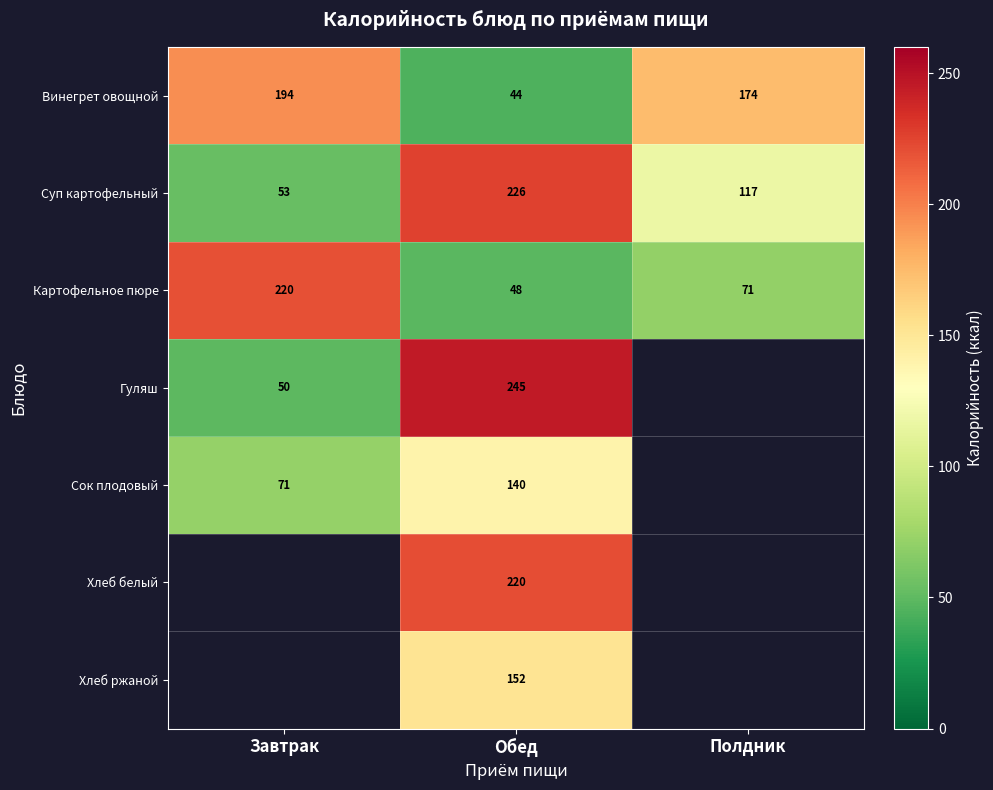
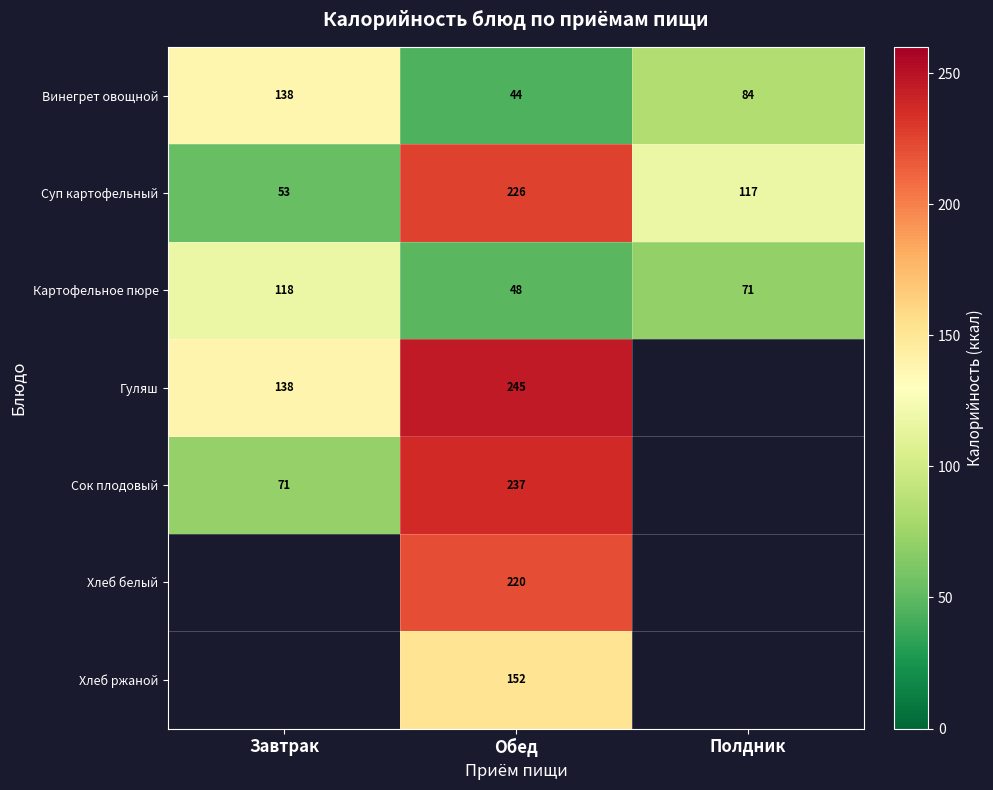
Винегрет овощной, Завтрак: 194 -> 138
Винегрет овощной, Полдник: 174 -> 84
Картофельное пюре, Завтрак: 220 -> 118
Гуляш, Завтрак: 50 -> 138
Сок плодовый, Обед: 140 -> 237
